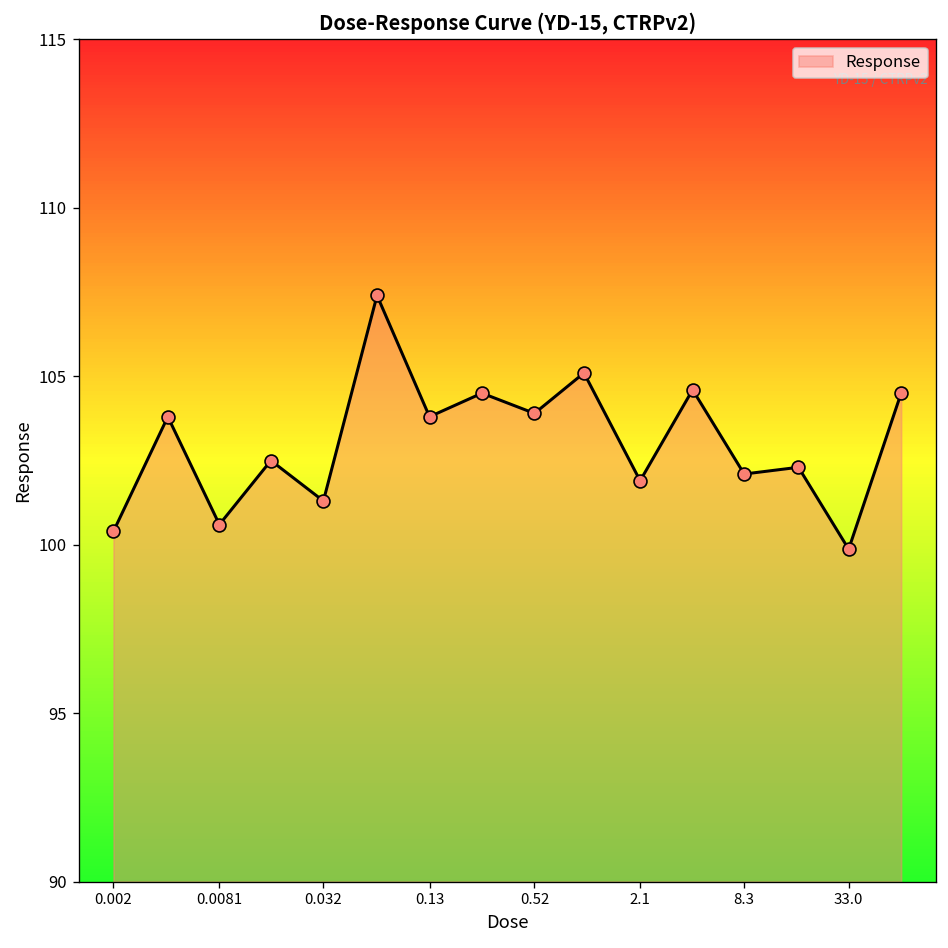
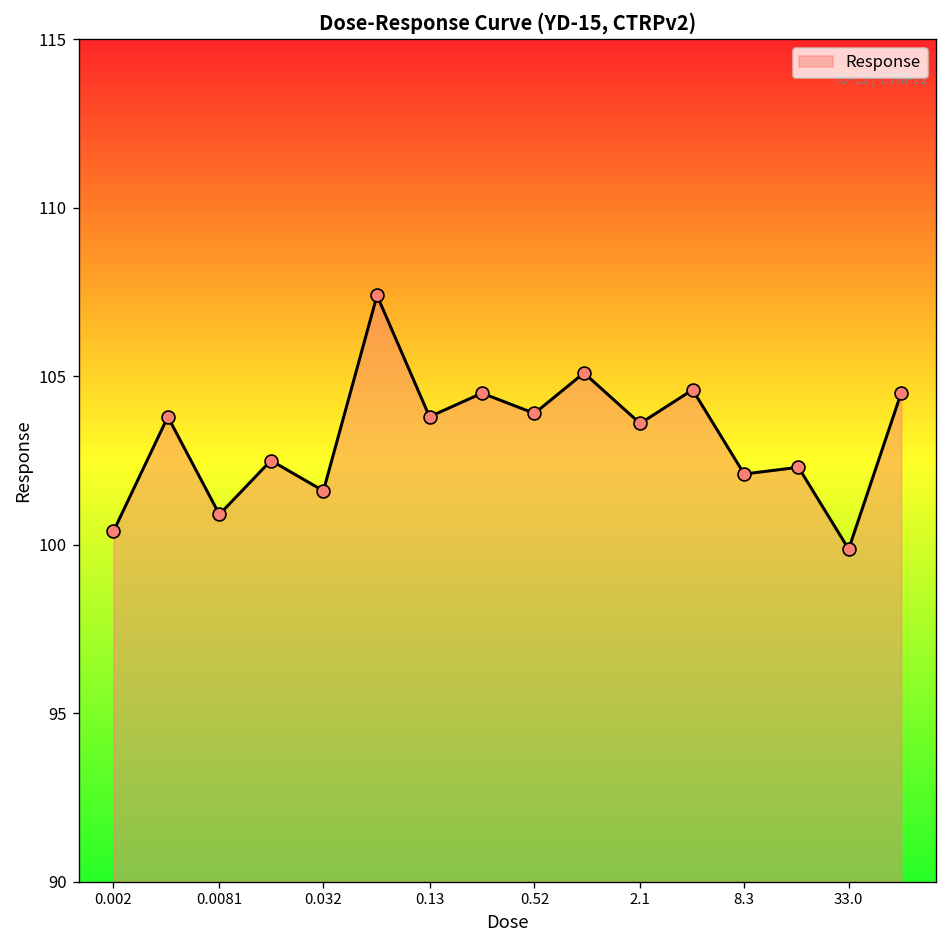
0.0081: 100.6 -> 100.9
0.032: 101.3 -> 101.6
2.1: 101.9 -> 103.6
